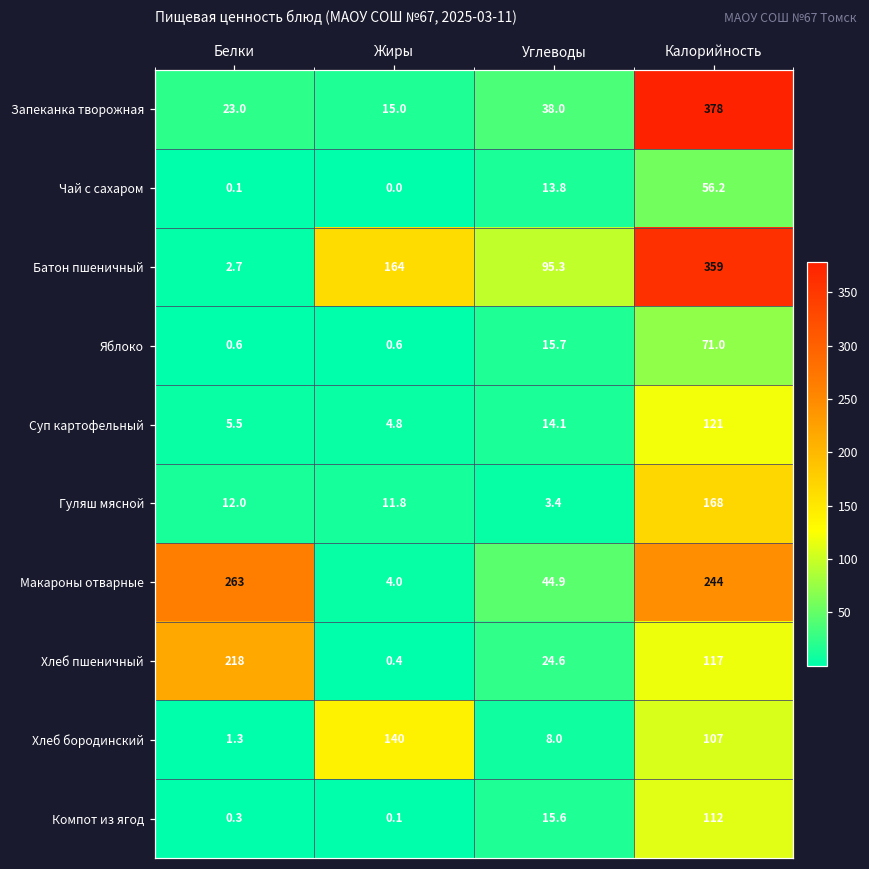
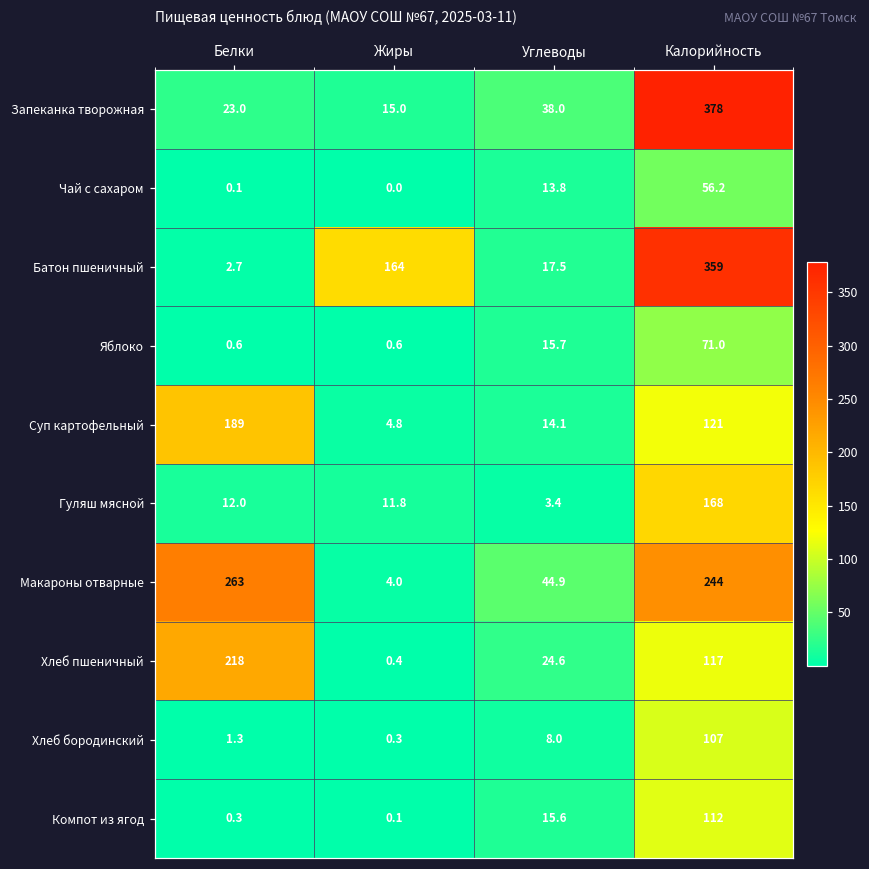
Батон пшеничный, Углеводы: 95.3 -> 17.5
Суп картофельный, Белки: 5.5 -> 189
Хлеб бородинский, Жиры: 140 -> 0.3
